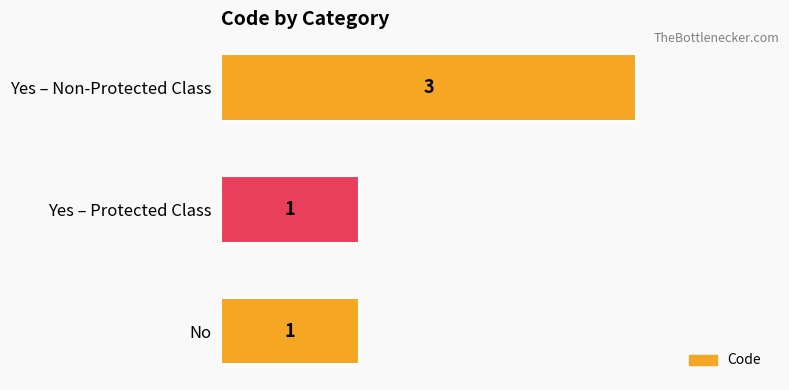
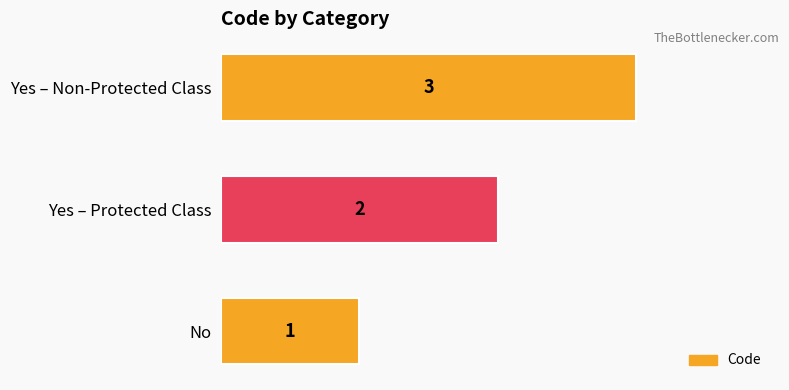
Yes – Protected Class: 1 -> 2
